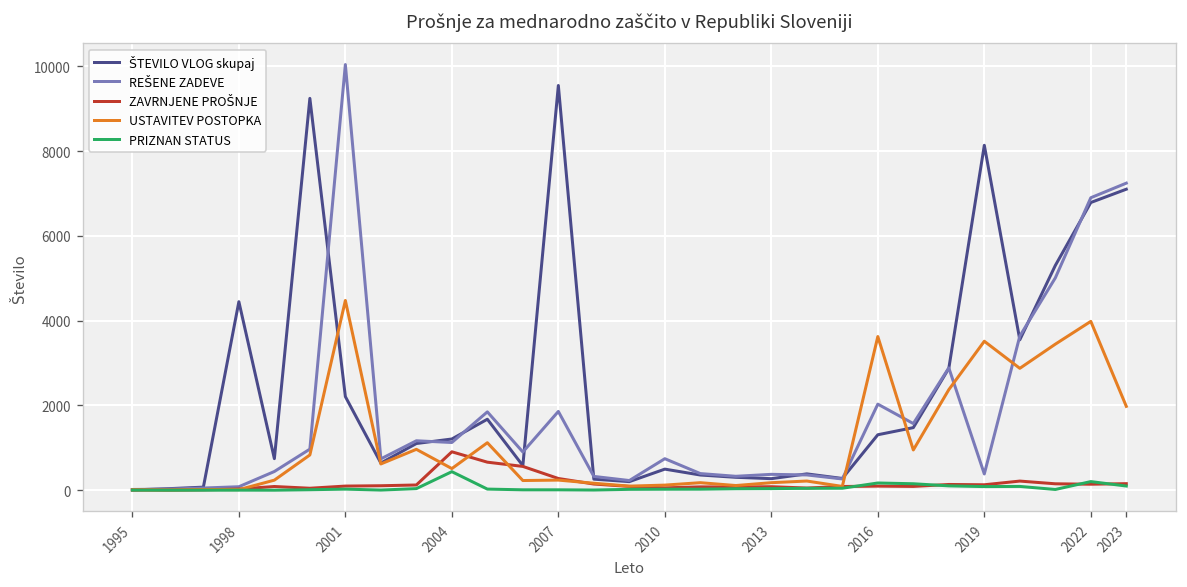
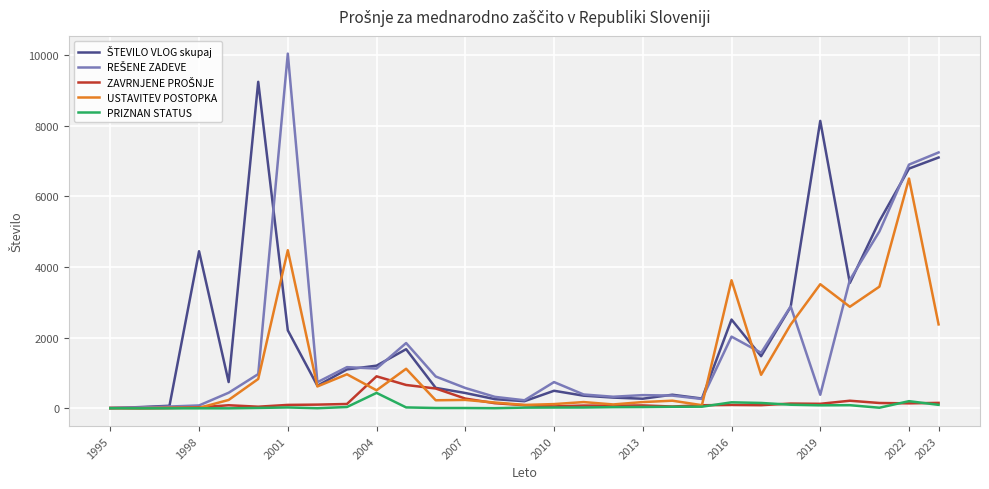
ŠTEVILO VLOG skupaj, 2007: 9500 -> 400
REŠENE ZADEVE, 2007: 1900 -> 600
ŠTEVILO VLOG skupaj, 2016: 1300 -> 2500
USTAVITEV POSTOPKA, 2022: 4000 -> 6500
USTAVITEV POSTOPKA, 2023: 2000 -> 2400
